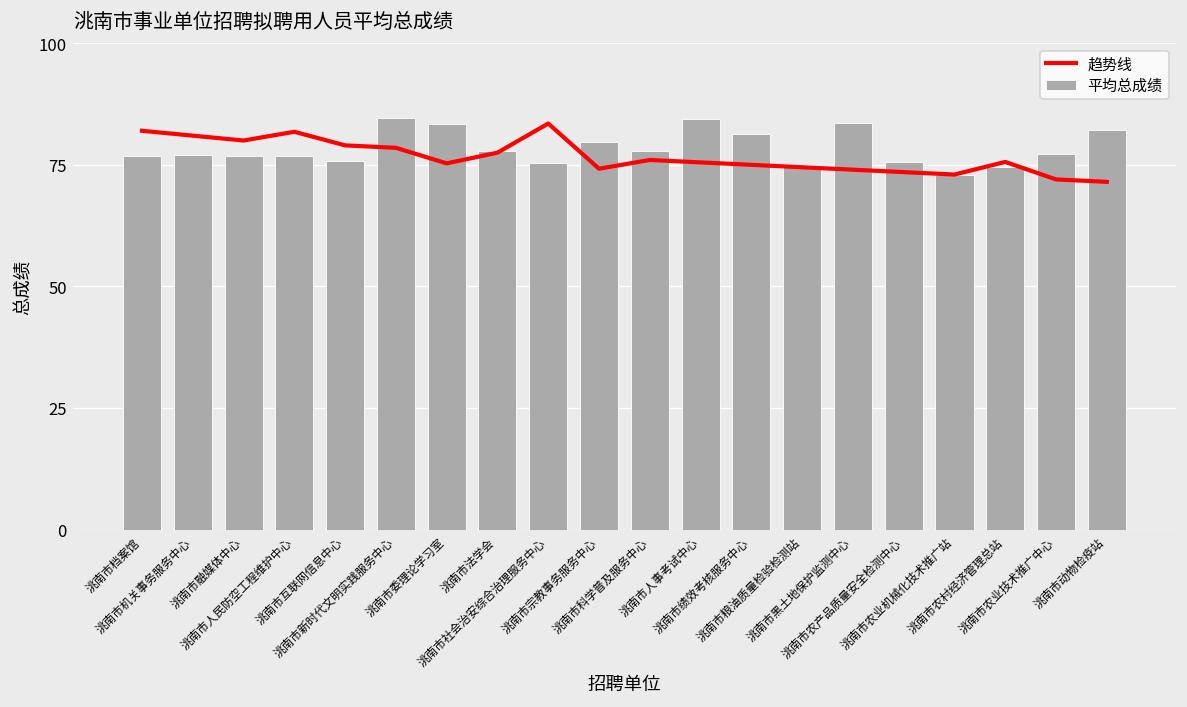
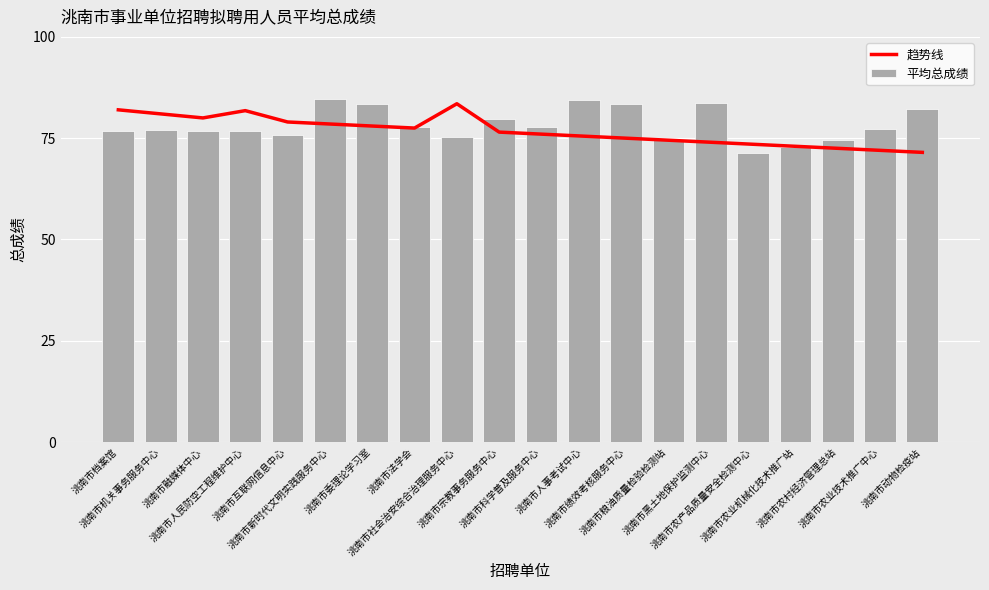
趋势线, 洮南市委理论学习室: 75 -> 78
趋势线, 洮南市宗教事务服务中心: 74 -> 77
平均总成绩, 洮南市绩效考核服务中心: 81 -> 83
平均总成绩, 洮南市农产品质量安全检测中心: 76 -> 71
趋势线, 洮南市农村经济管理总站: 76 -> 73
